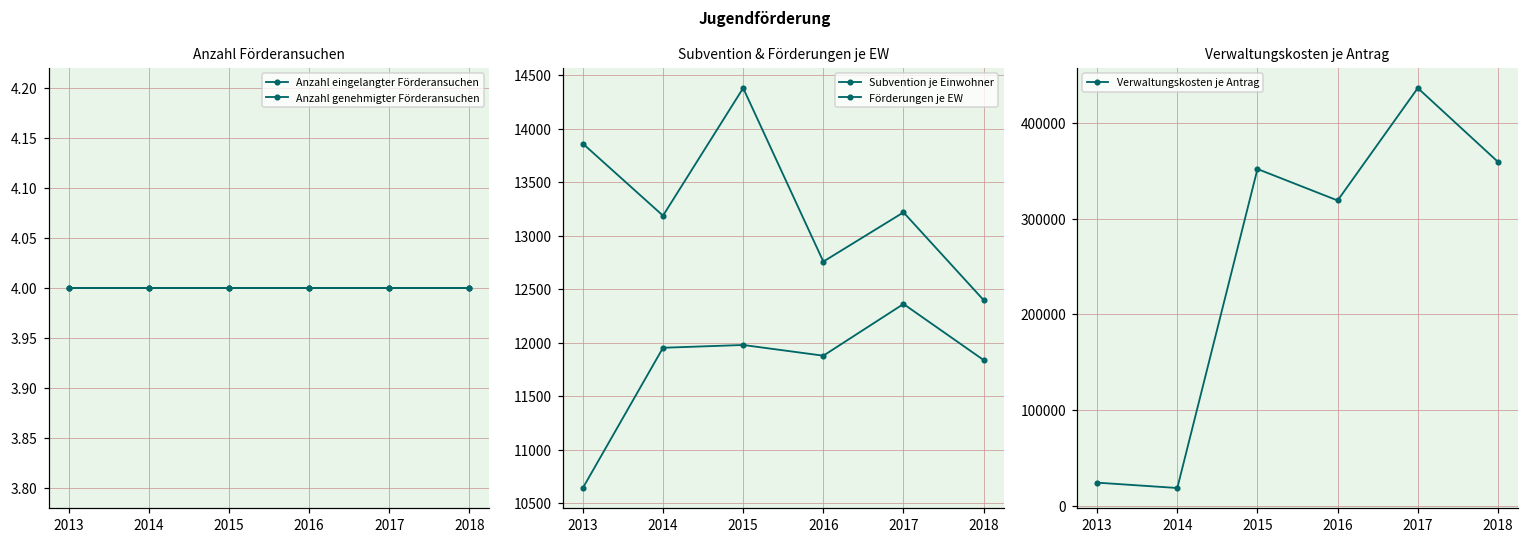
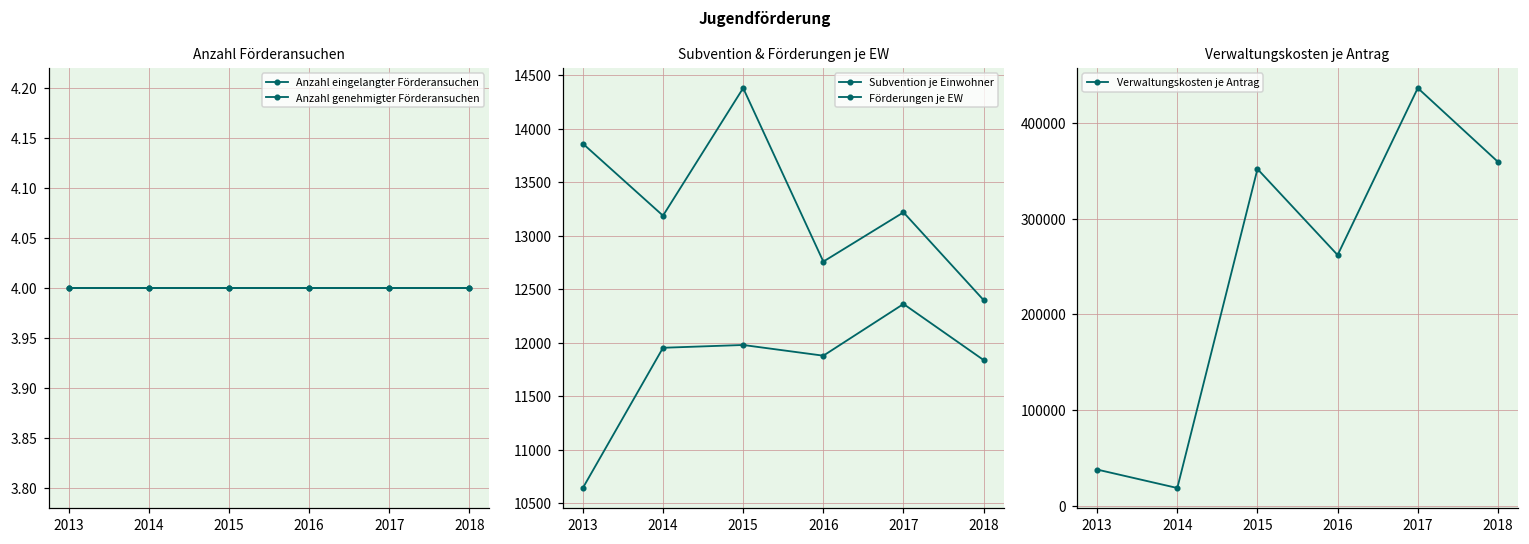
Verwaltungskosten je Antrag, 2013: 20000 -> 40000
Verwaltungskosten je Antrag, 2016: 320000 -> 260000
